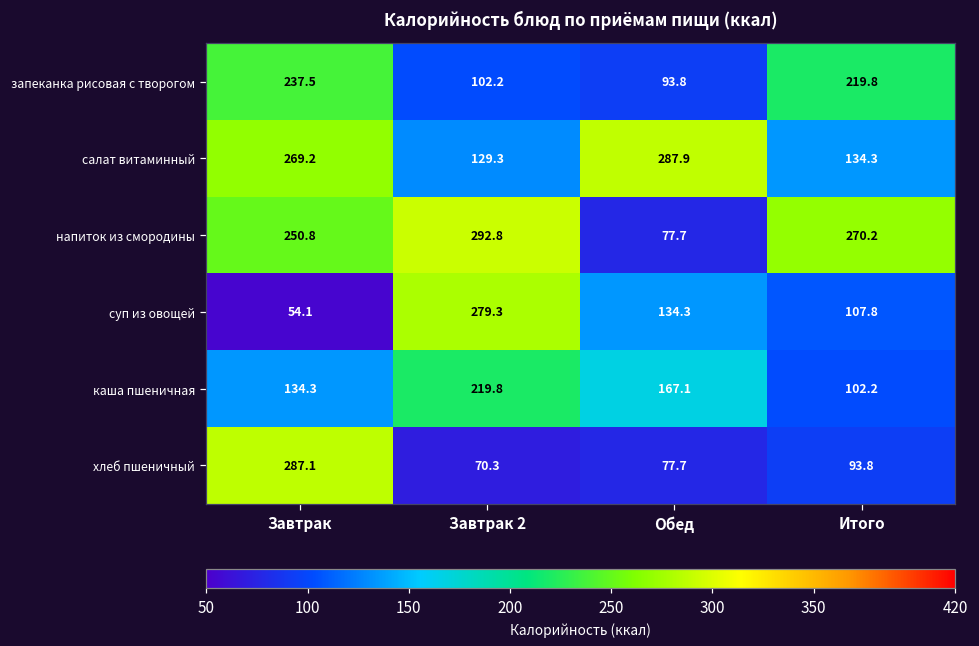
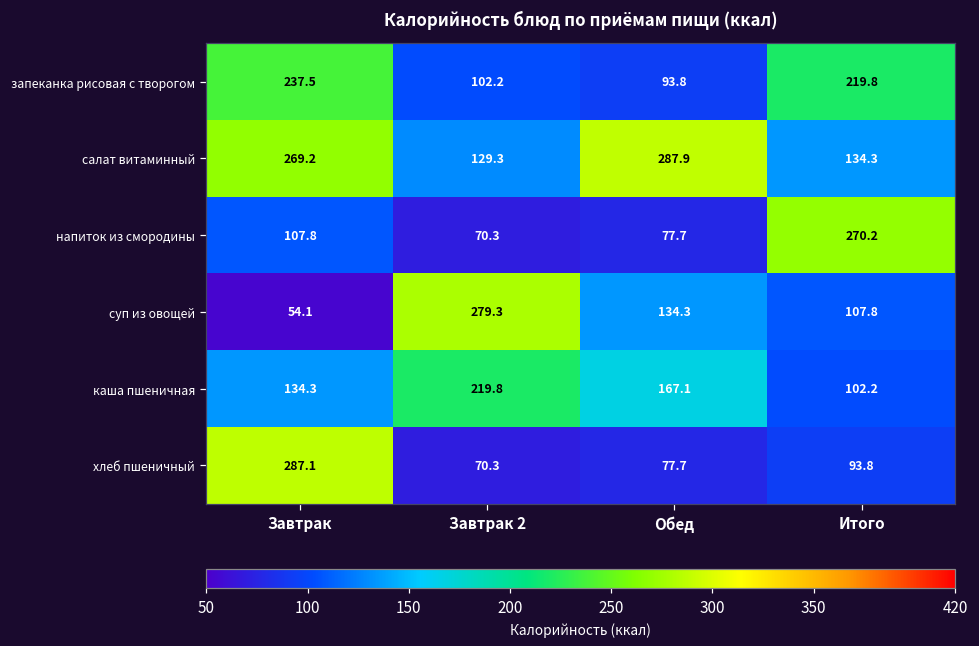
напиток из смородины, Завтрак: 250.8 -> 107.8
напиток из смородины, Завтрак 2: 292.8 -> 70.3
